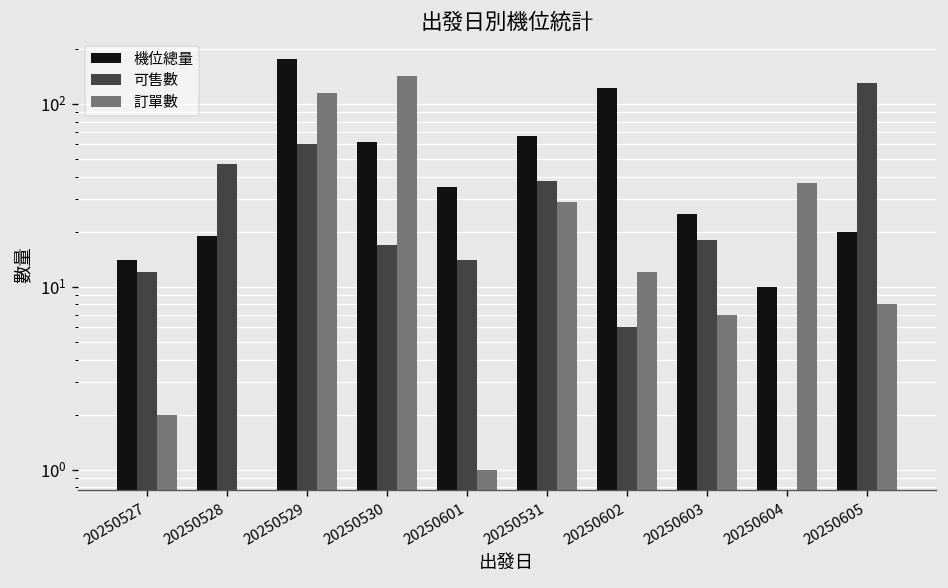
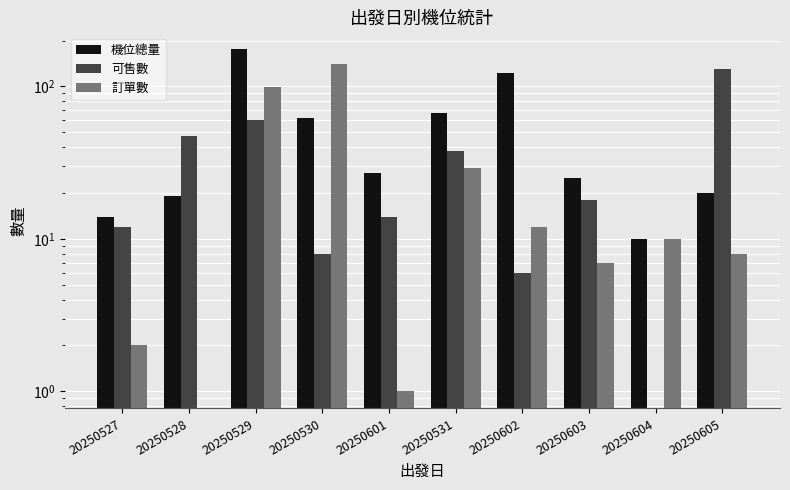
訂單數, 20250529: 120 -> 100
可售數, 20250530: 17 -> 8
機位總量, 20250601: 35 -> 27
訂單數, 20250604: 37 -> 10
